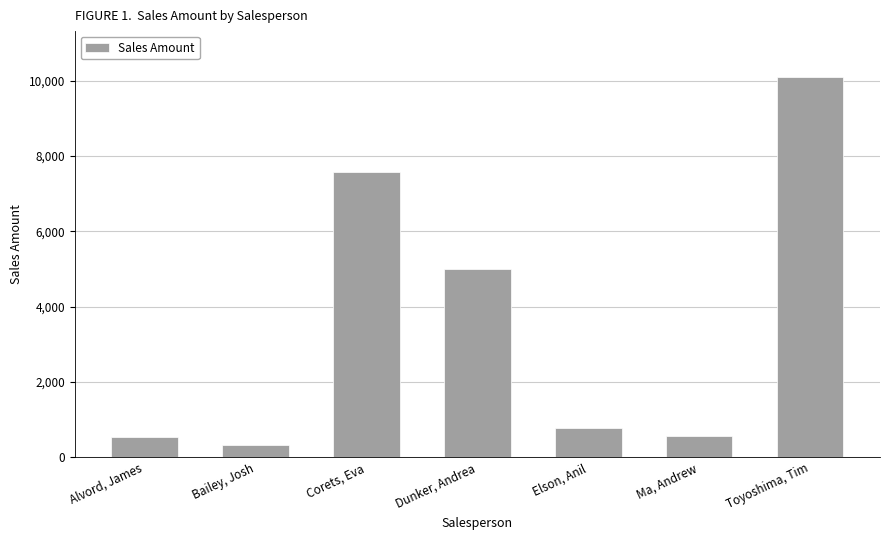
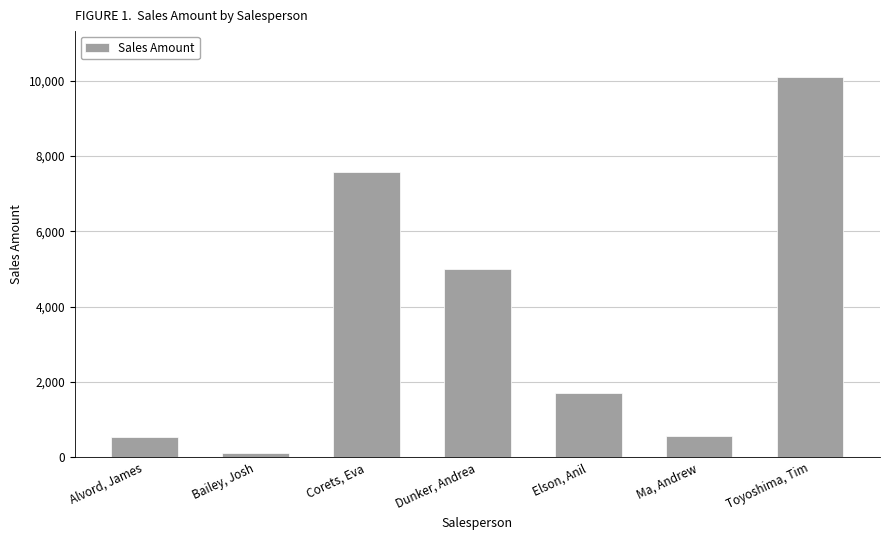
Bailey, Josh: 300 -> 100
Elson, Anil: 800 -> 1,700
